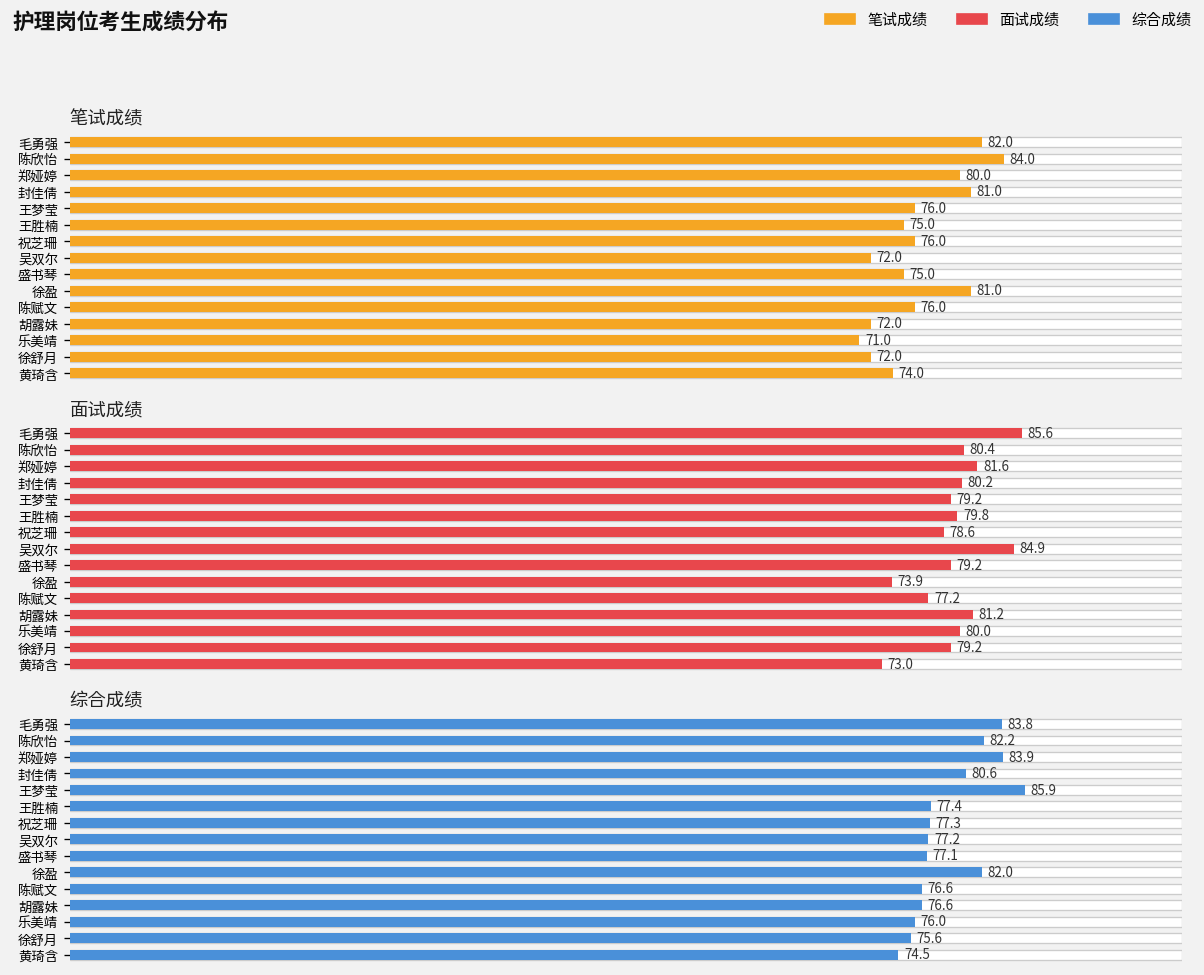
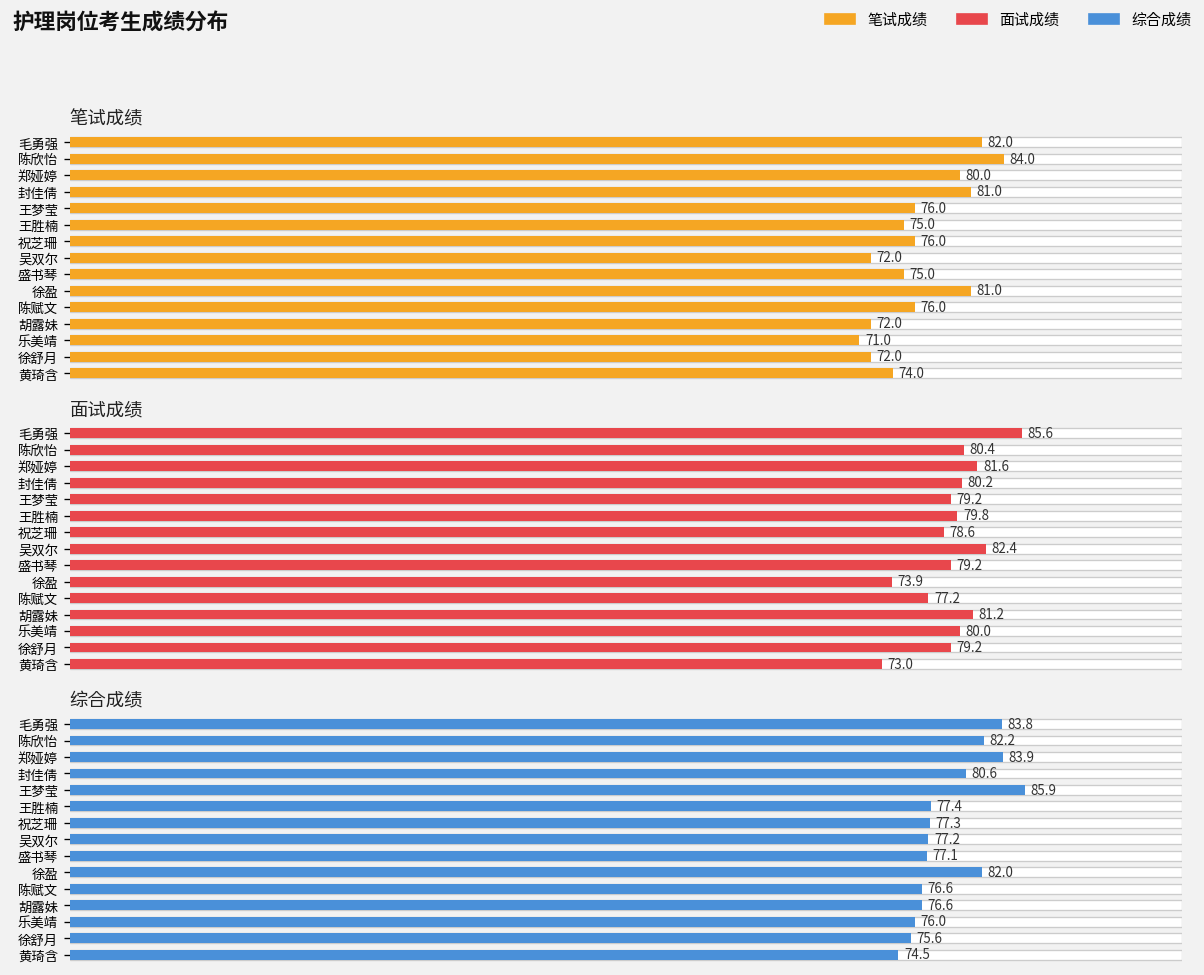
面试成绩, 面试成绩, 吴双尔: 84.9 -> 82.4
